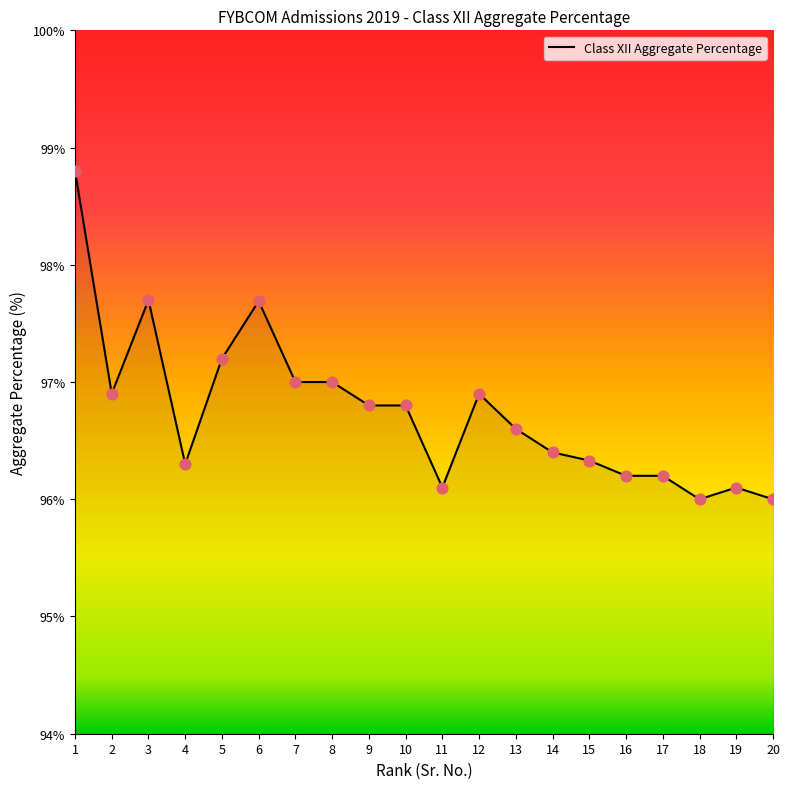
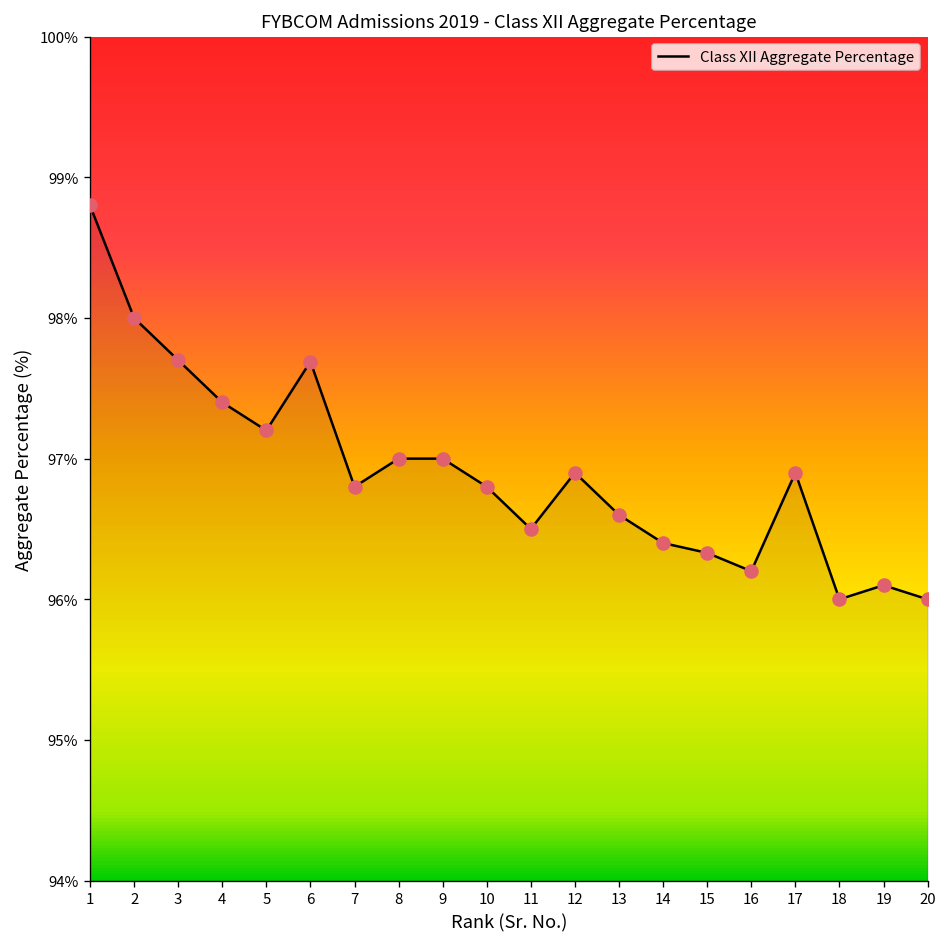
2: 96.9% -> 98.0%
4: 96.3% -> 97.4%
7: 97.0% -> 96.8%
9: 96.8% -> 97.0%
11: 96.1% -> 96.5%
17: 96.2% -> 96.9%
